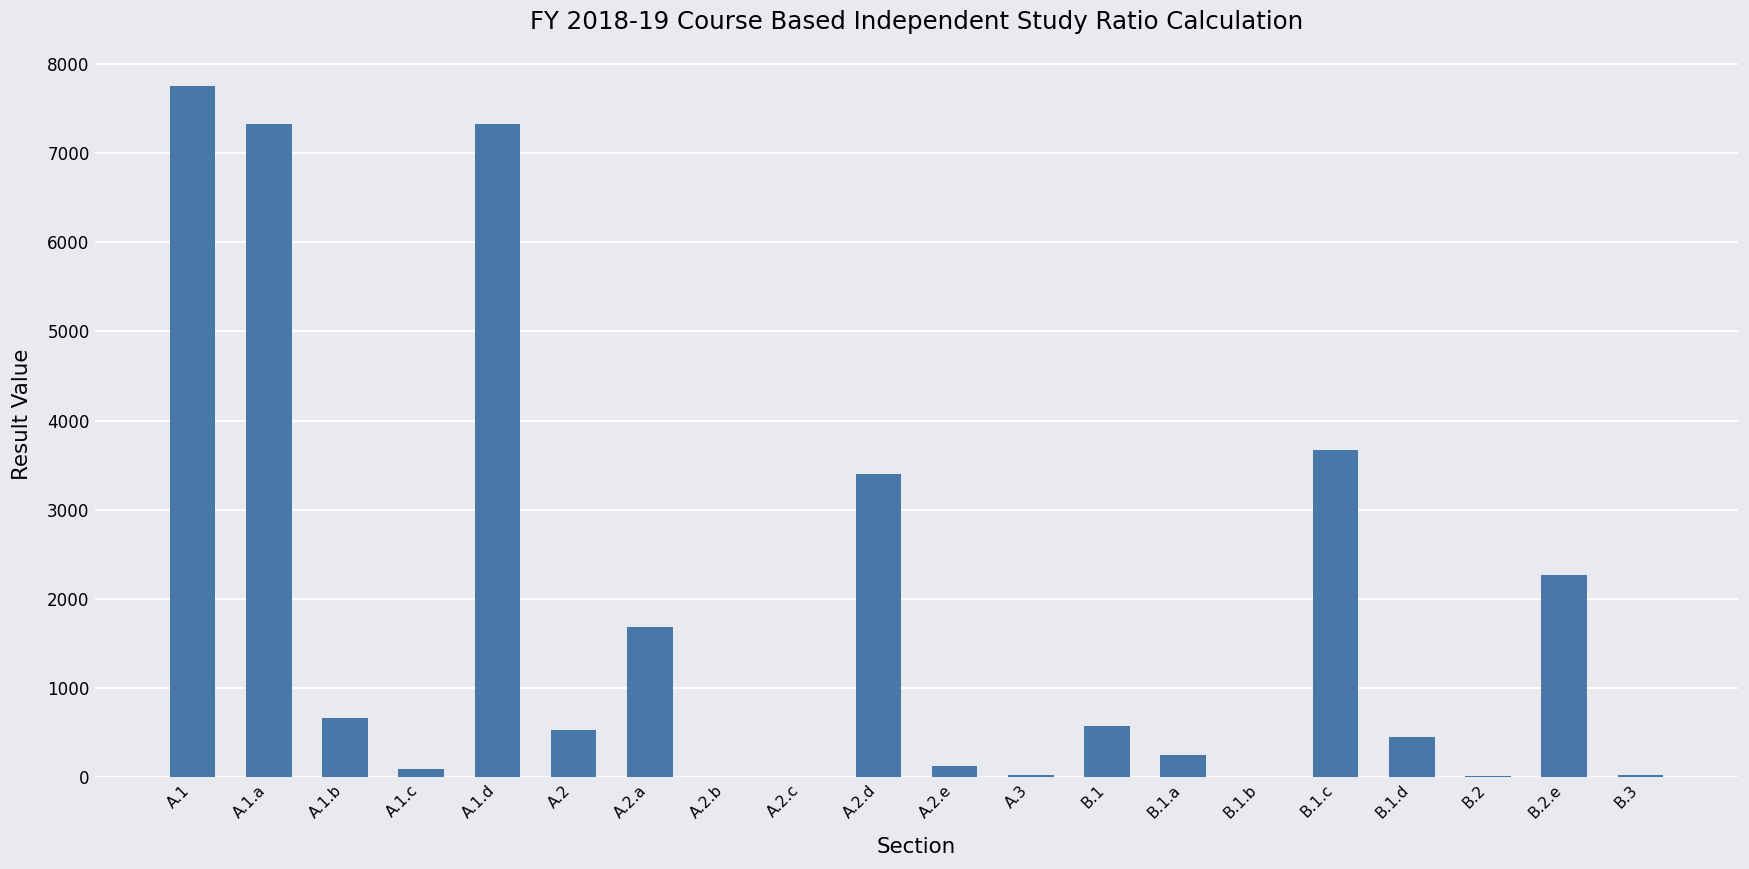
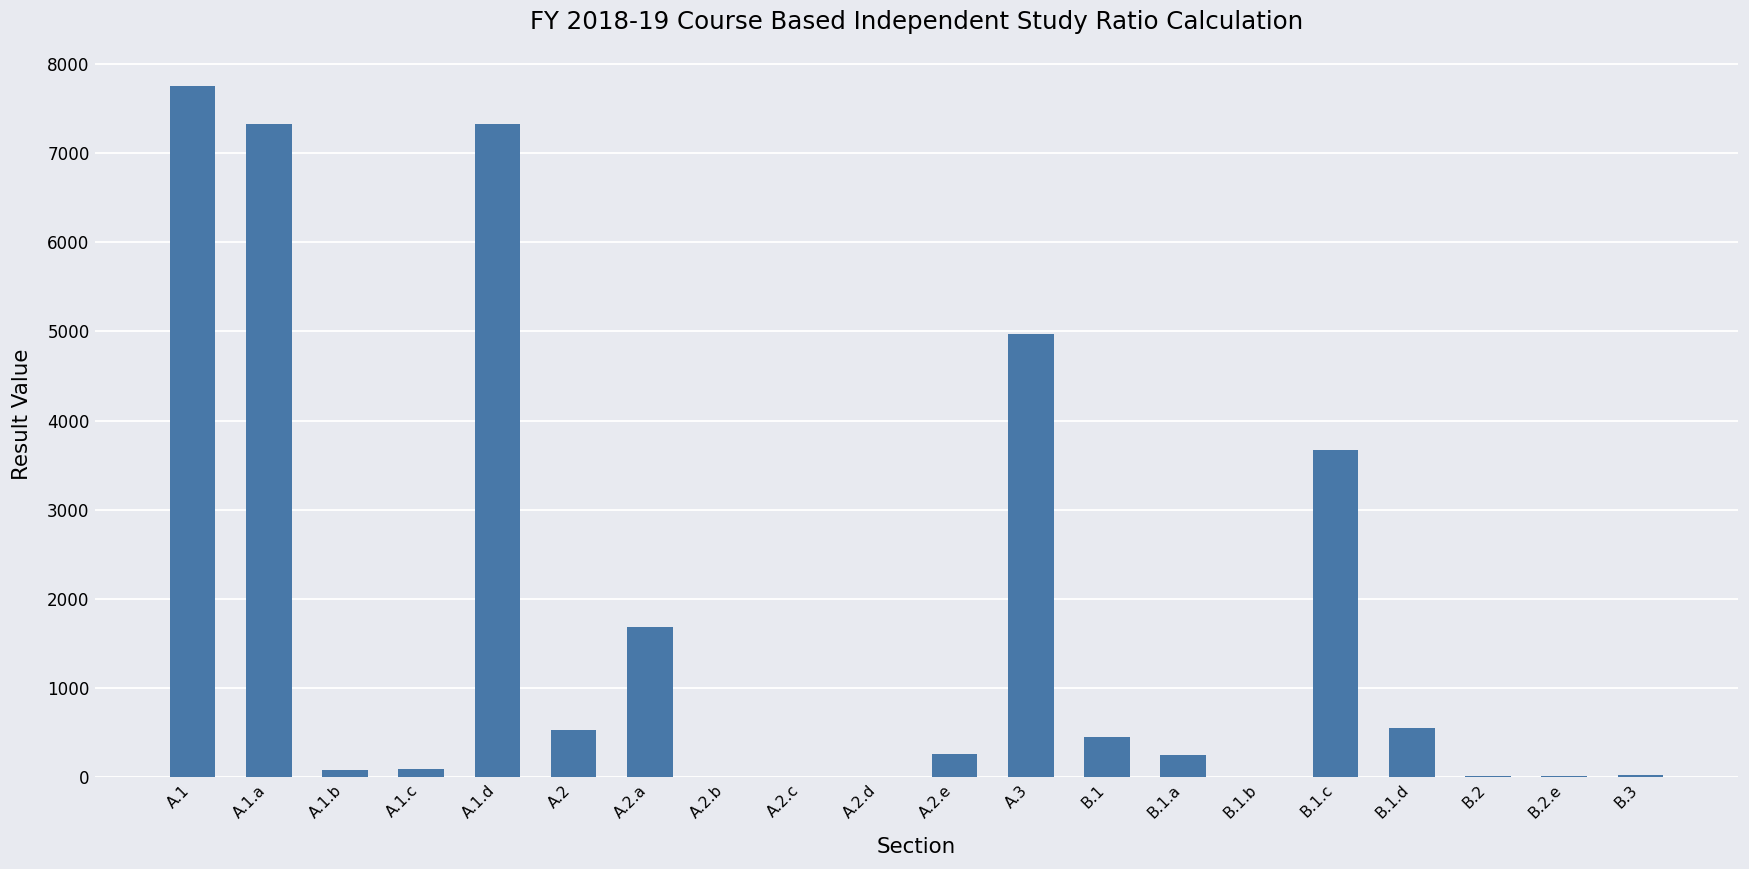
A.1.b: 700 -> 100
A.2.d: 3400 -> 0
A.2.e: 100 -> 300
A.3: 0 -> 5000
B.1: 600 -> 500
B.1.d: 400 -> 600
B.2.e: 2300 -> 0
